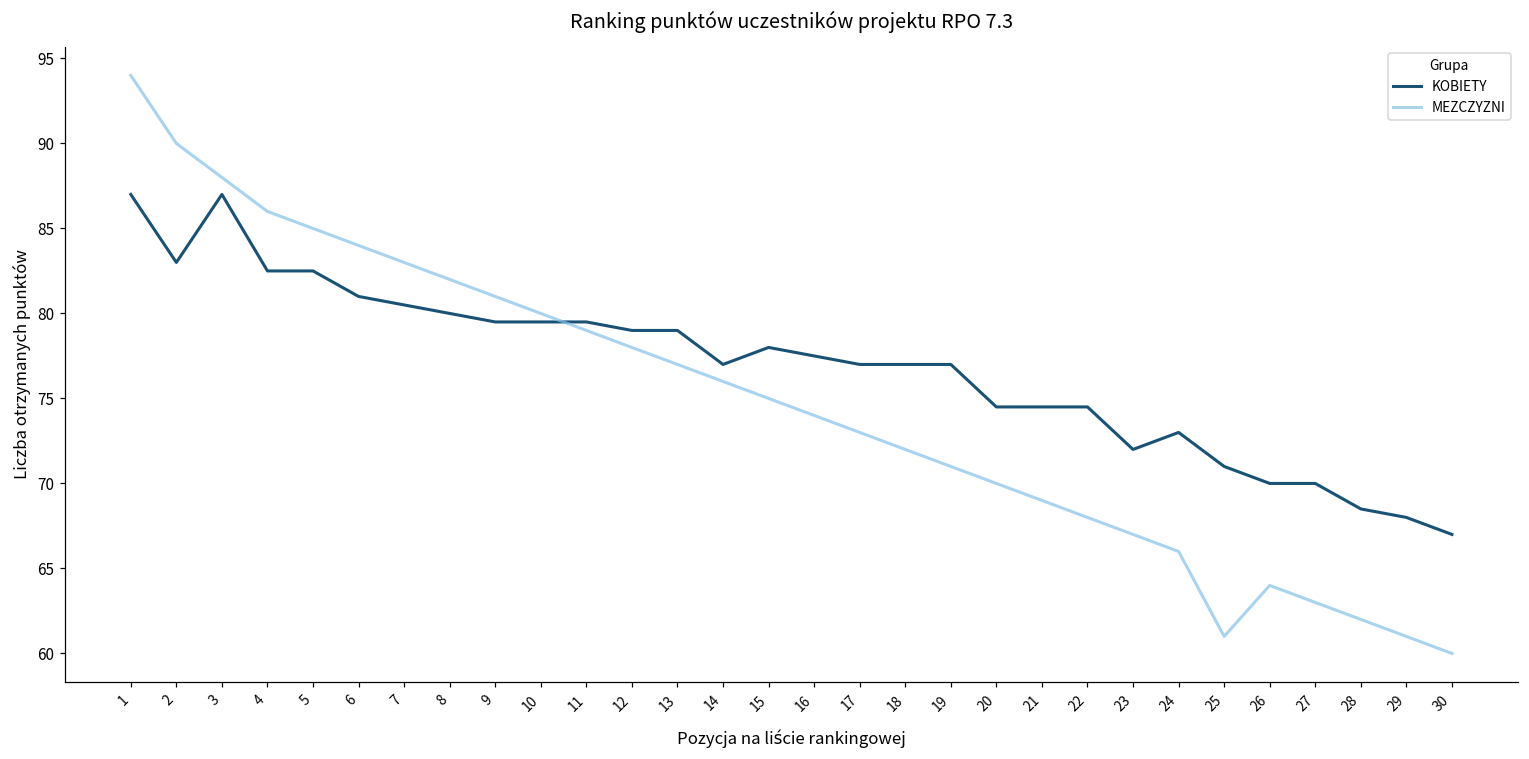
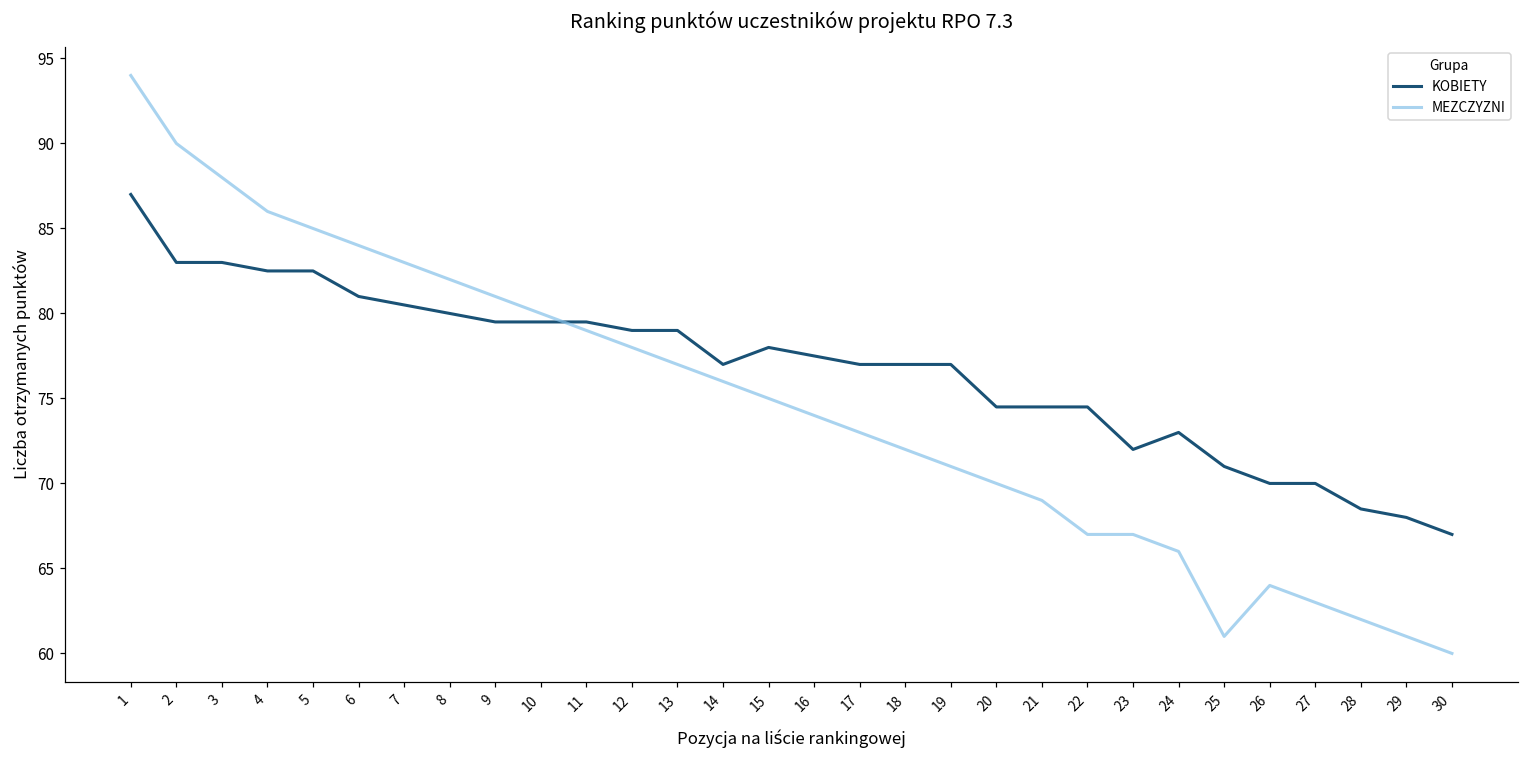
KOBIETY, 3: 87 -> 83
MEZCZYZNI, 22: 68 -> 67
